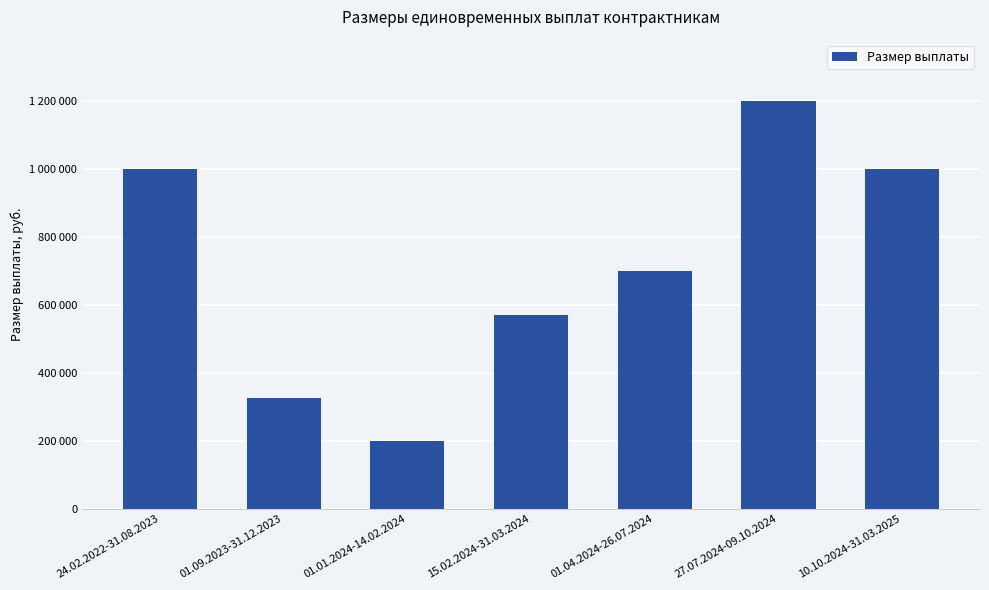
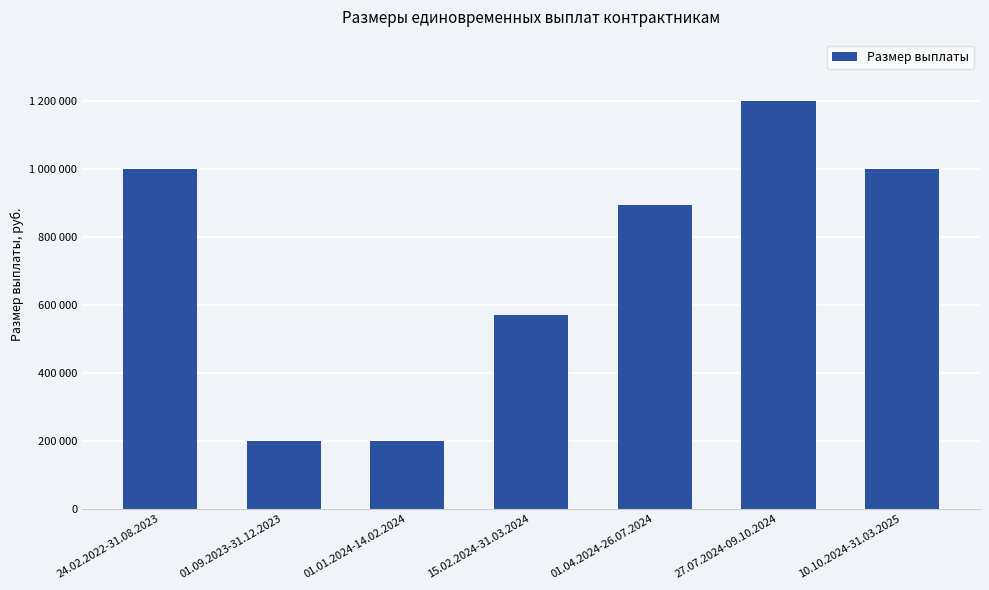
01.09.2023-31.12.2023: 330000 -> 200000
01.04.2024-26.07.2024: 700000 -> 890000
